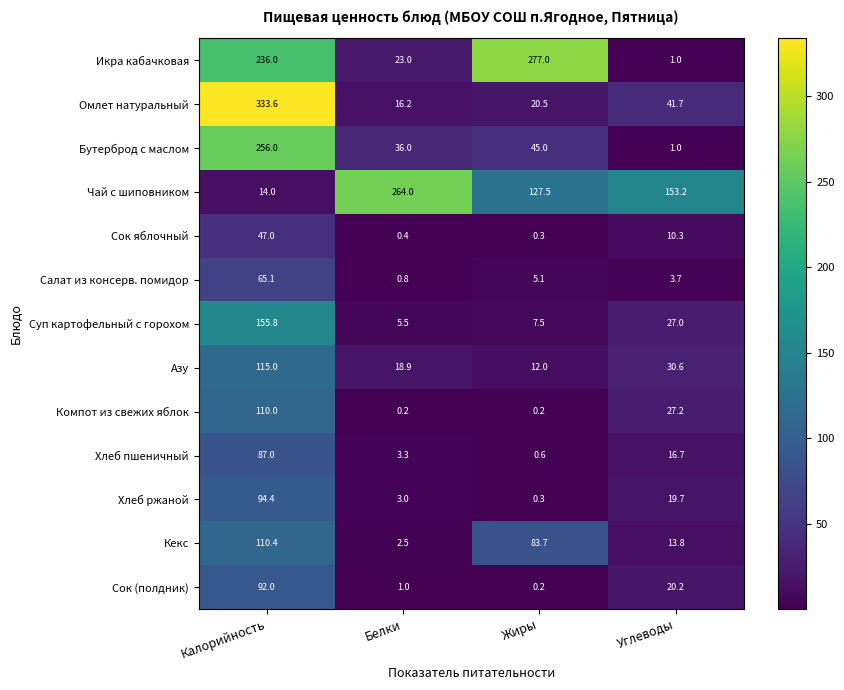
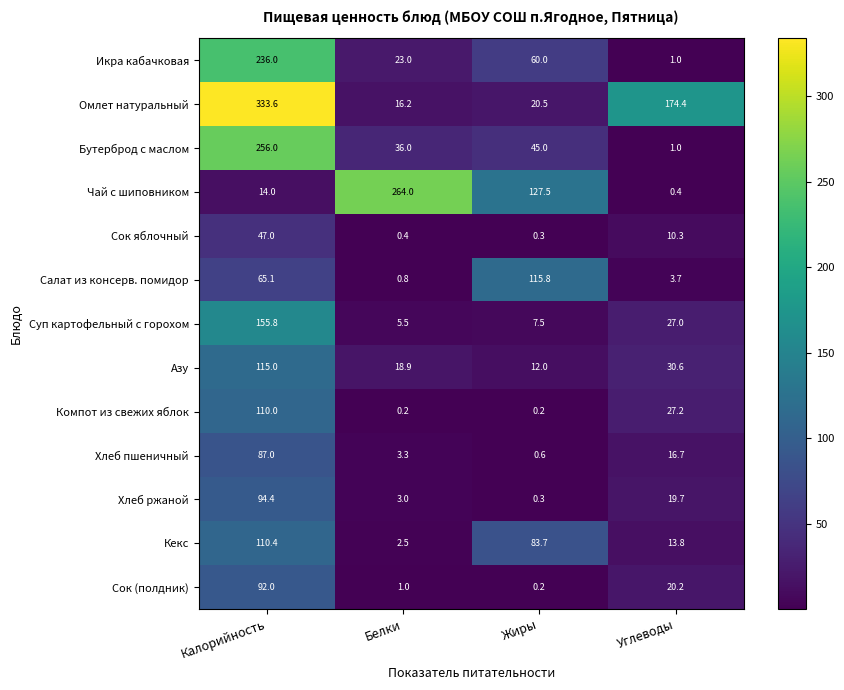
Икра кабачковая, Жиры: 277.0 -> 60.0
Омлет натуральный, Углеводы: 41.7 -> 174.4
Чай с шиповником, Углеводы: 153.2 -> 0.4
Салат из консерв. помидор, Жиры: 5.1 -> 115.8
